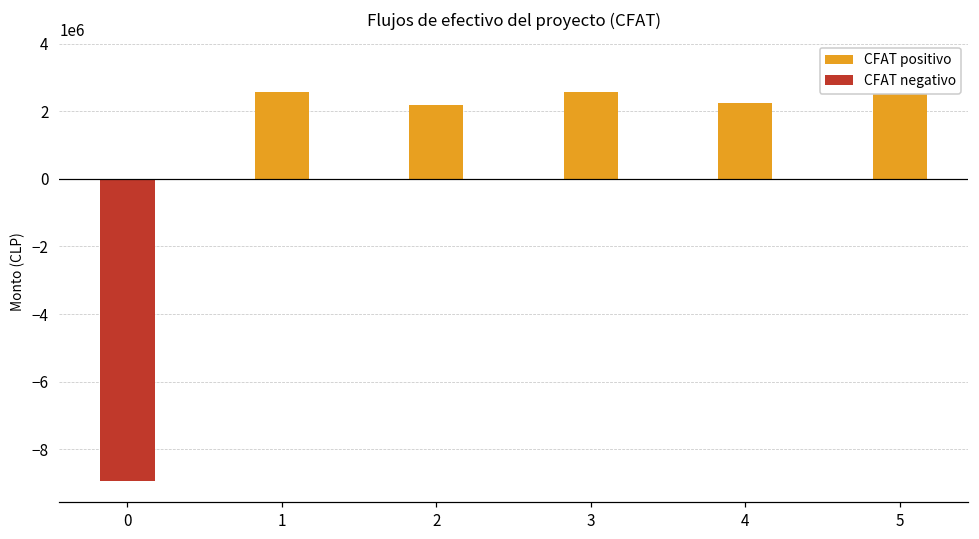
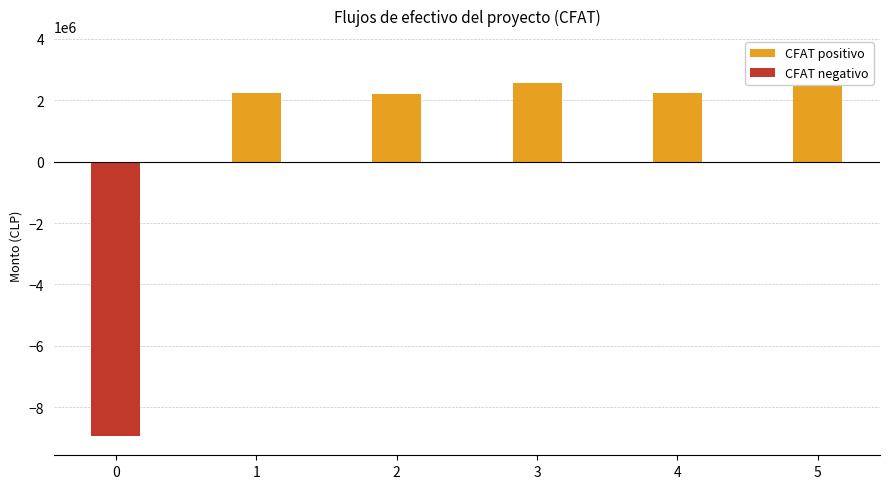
1: 2600000 -> 2200000
